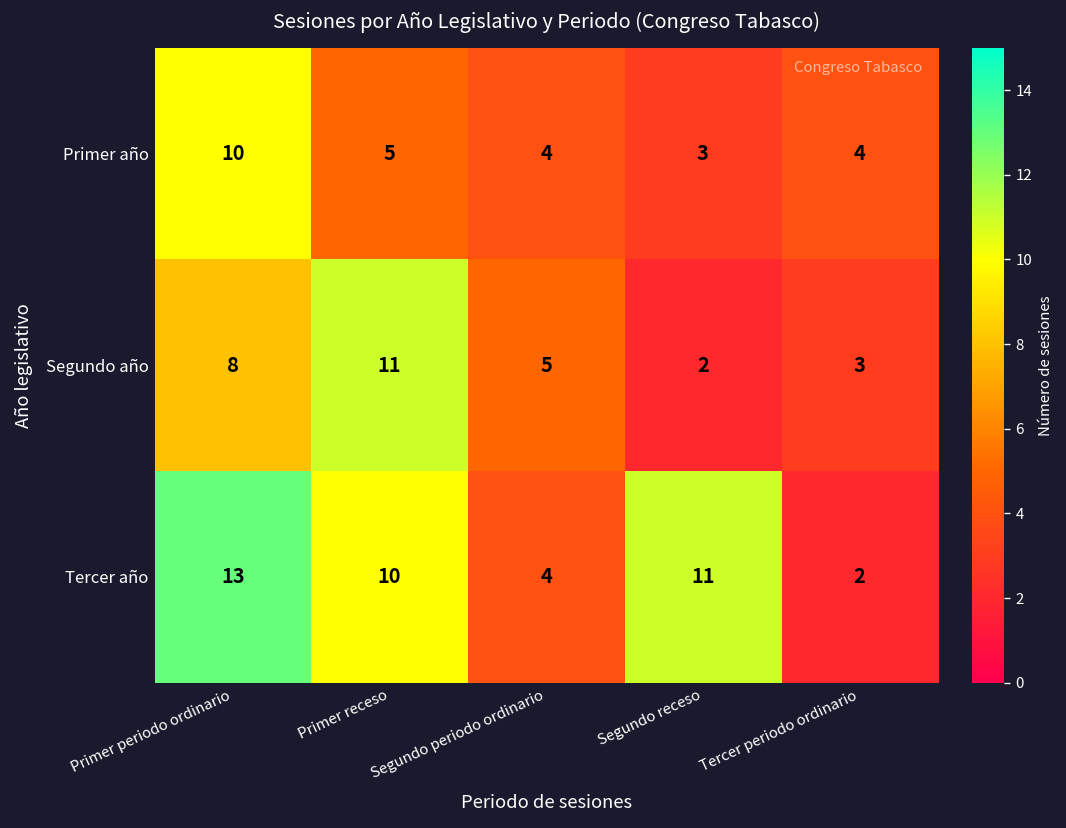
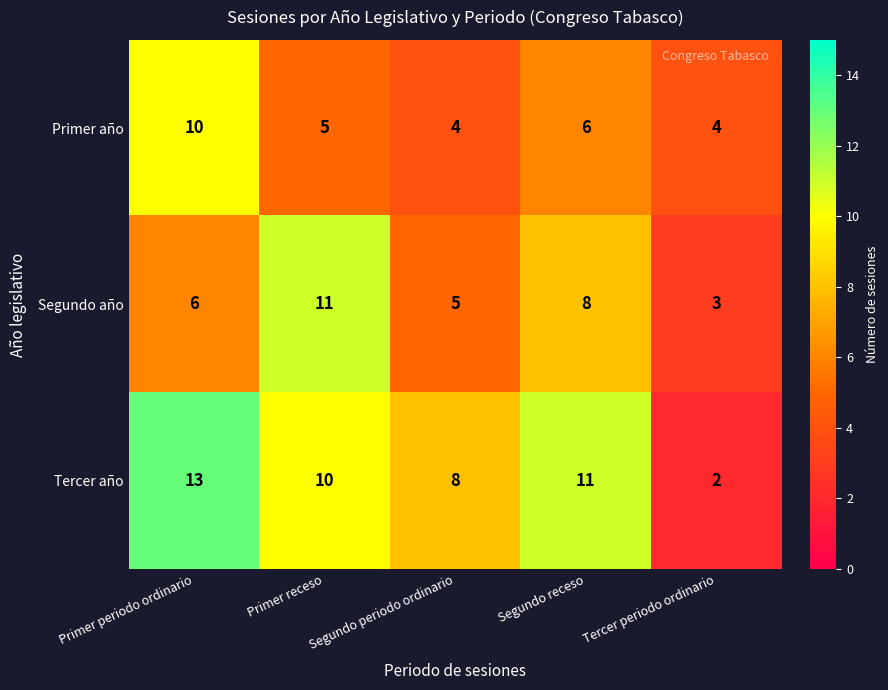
Primer año, Segundo receso: 3 -> 6
Segundo año, Primer periodo ordinario: 8 -> 6
Segundo año, Segundo receso: 2 -> 8
Tercer año, Segundo periodo ordinario: 4 -> 8
